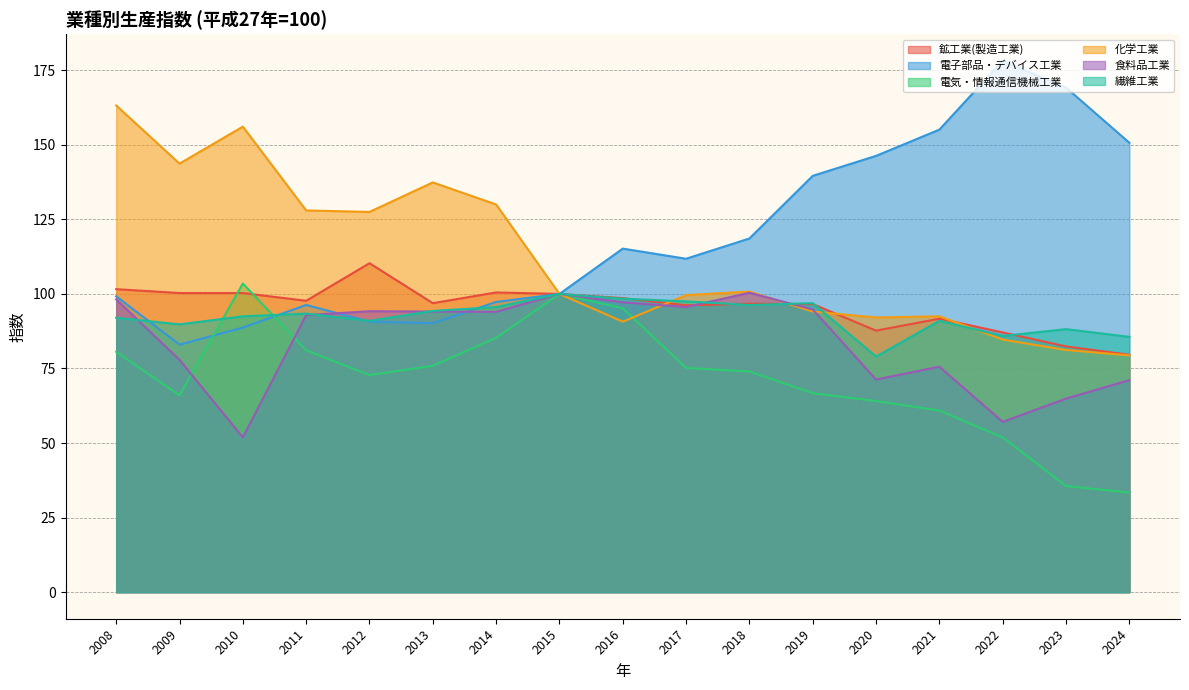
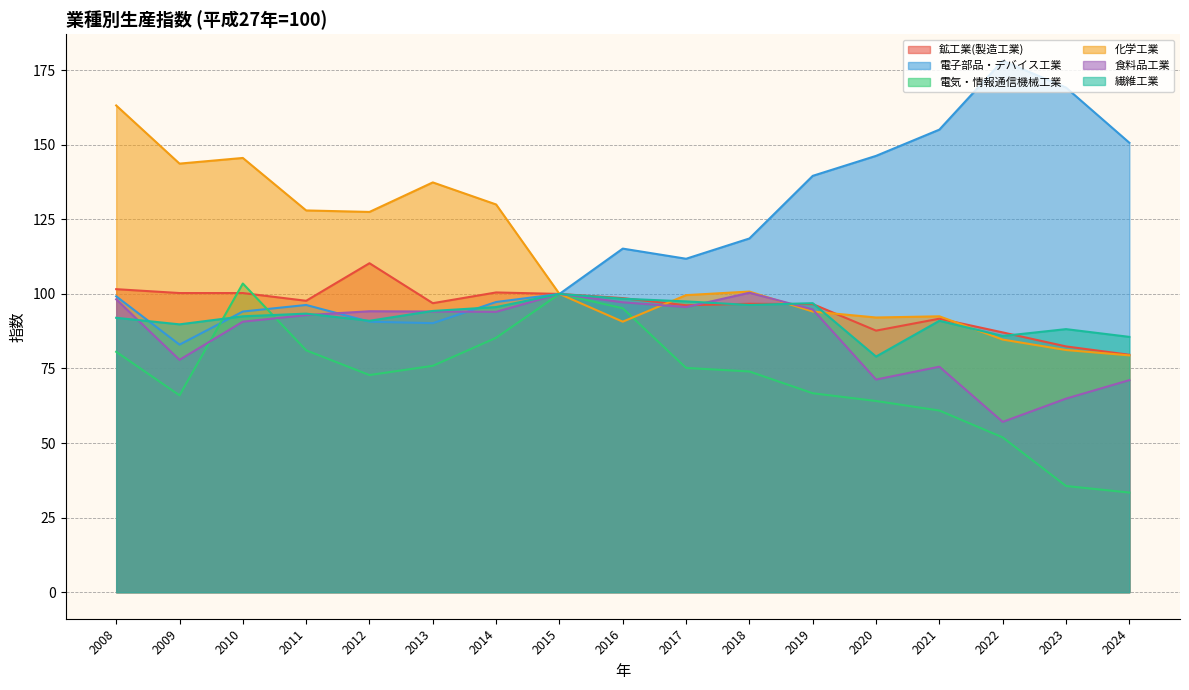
電子部品・デバイス工業, 2010: 89 -> 94
化学工業, 2010: 156 -> 146
食料品工業, 2010: 52 -> 91
